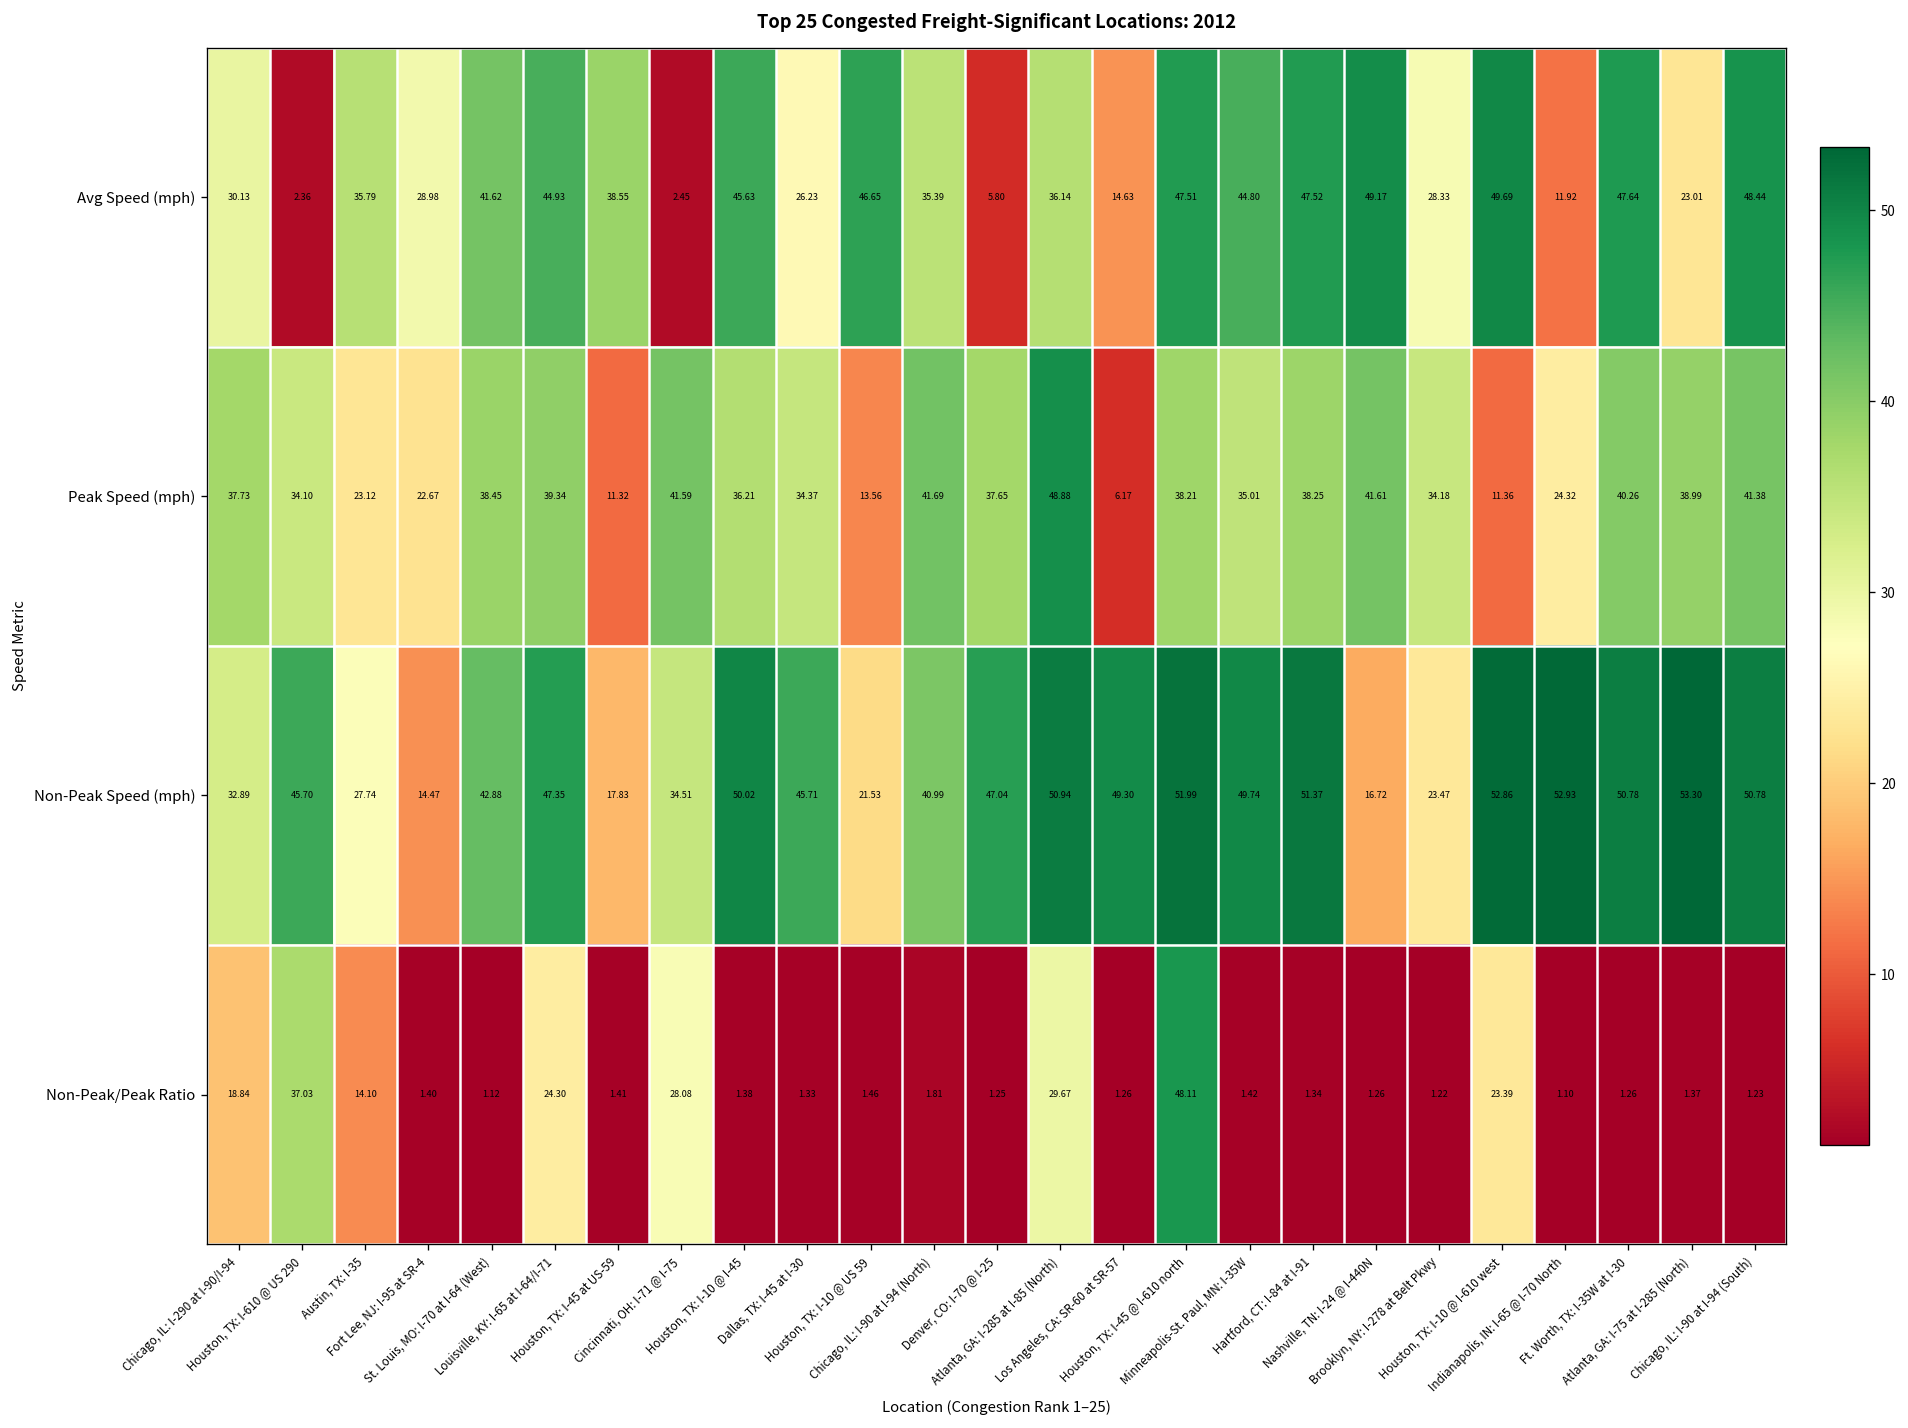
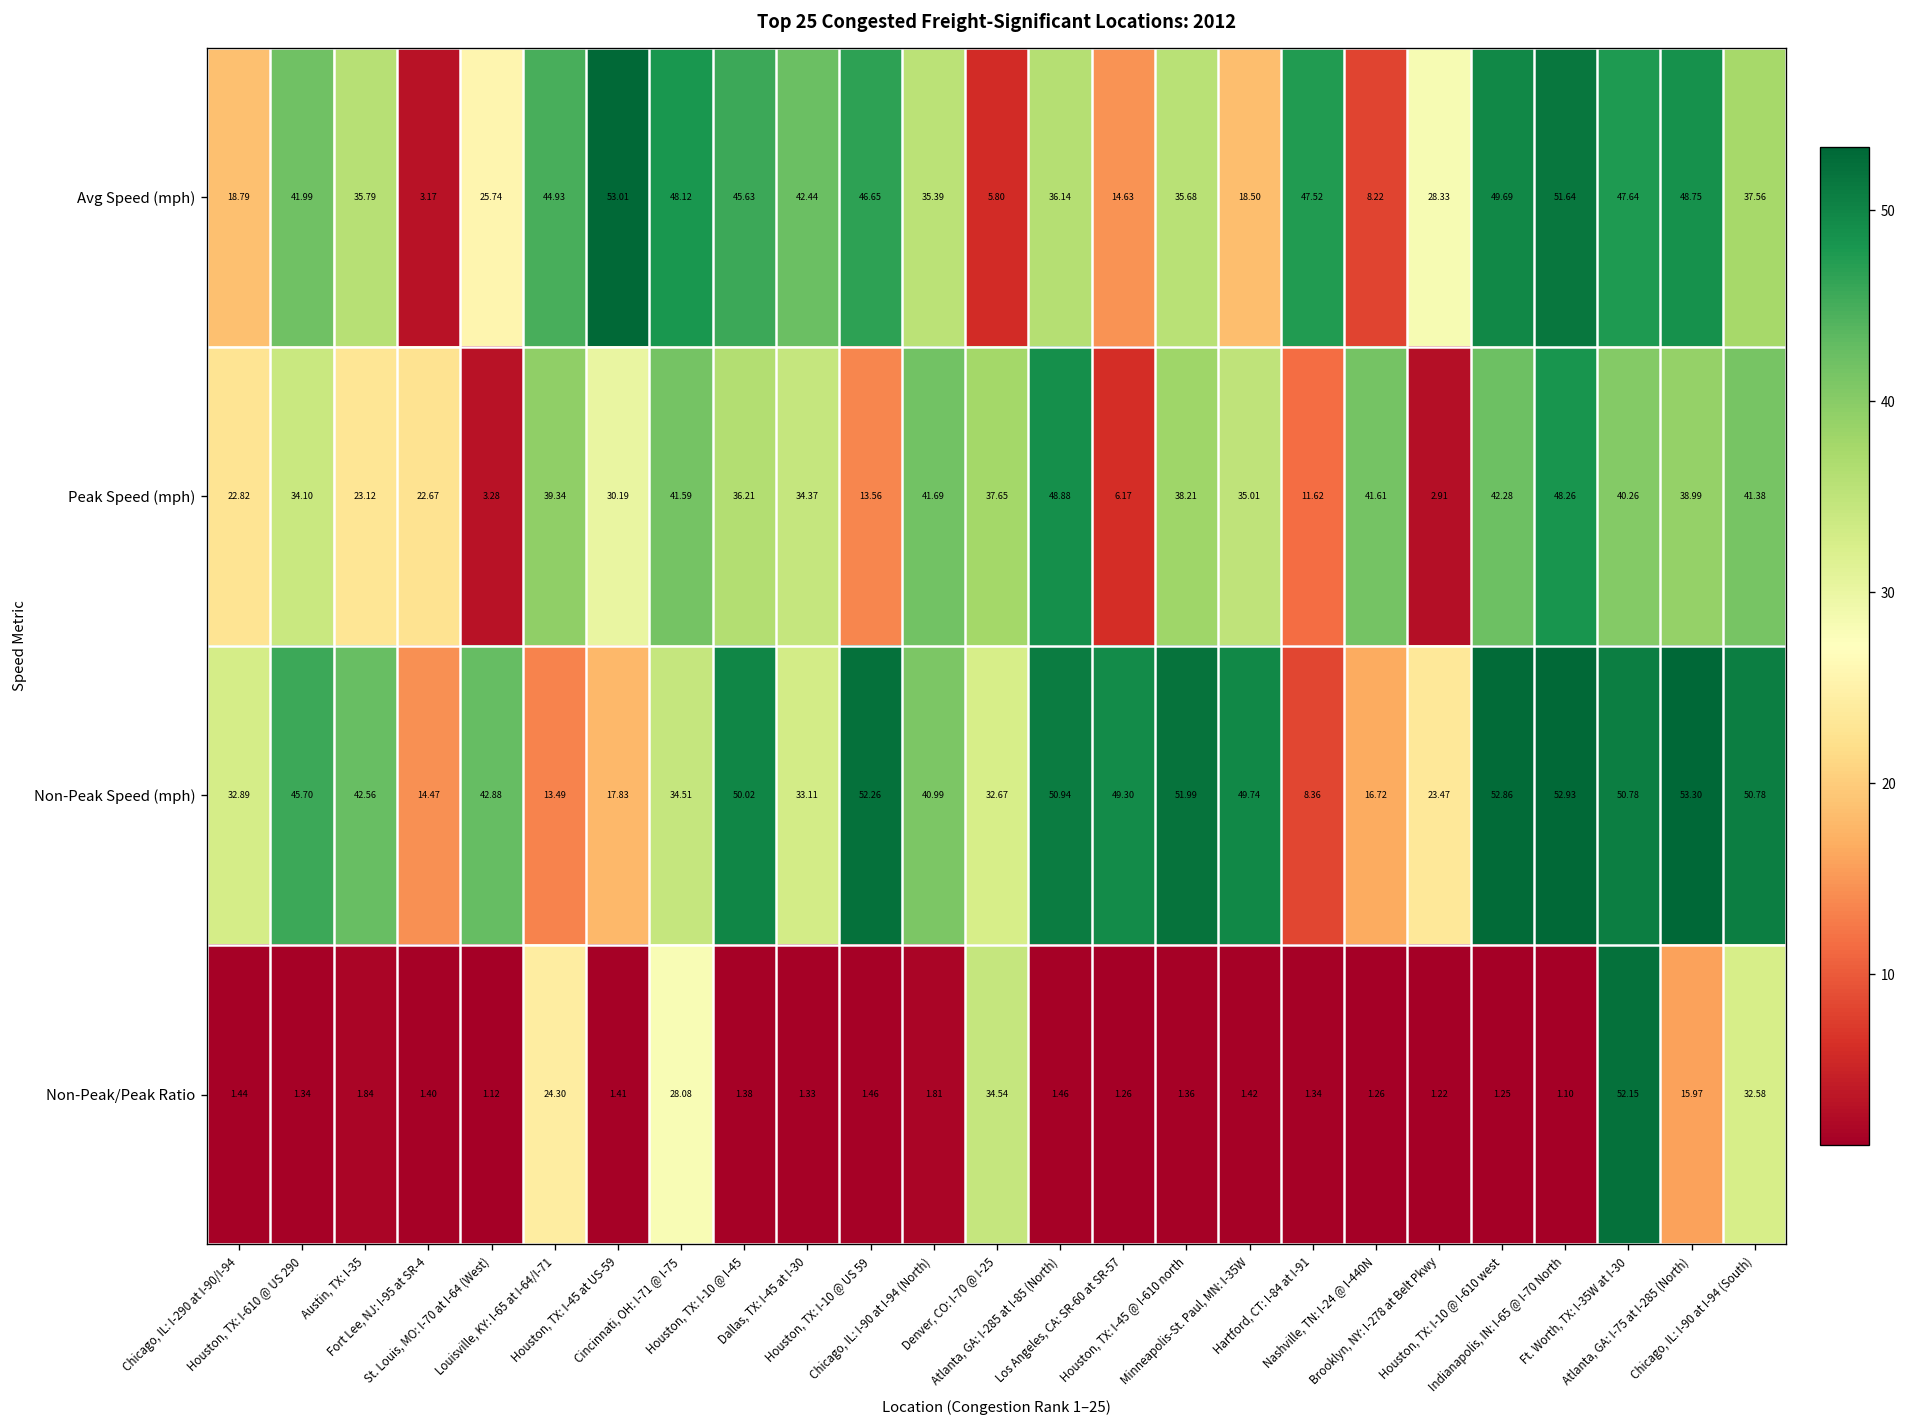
Avg Speed (mph), Chicago, IL: I-290 at I-90/I-94: 30.13 -> 18.79
Avg Speed (mph), Houston, TX: I-610 @ US 290: 2.36 -> 41.99
Avg Speed (mph), Fort Lee, NJ: I-95 at SR-4: 28.98 -> 3.17
Avg Speed (mph), St. Louis, MO: I-70 at I-64 (West): 41.62 -> 25.74
Avg Speed (mph), Houston, TX: I-45 at US-59: 38.55 -> 53.01
Avg Speed (mph), Cincinnati, OH: I-71 @ I-75: 2.45 -> 48.12
Avg Speed (mph), Dallas, TX: I-45 at I-30: 26.23 -> 42.44
Avg Speed (mph), Houston, TX: I-45 @ I-610 north: 47.51 -> 35.68
Avg Speed (mph), Minneapolis-St. Paul, MN: I-35W: 44.80 -> 18.50
Avg Speed (mph), Nashville, TN: I-24 @ I-440N: 49.17 -> 8.22
Avg Speed (mph), Indianapolis, IN: I-65 @ I-70 North: 11.92 -> 51.64
Avg Speed (mph), Atlanta, GA: I-75 at I-285 (North): 23.01 -> 48.75
Avg Speed (mph), Chicago, IL: I-90 at I-94 (South): 48.44 -> 37.56
Peak Speed (mph), Chicago, IL: I-290 at I-90/I-94: 37.73 -> 22.82
Peak Speed (mph), St. Louis, MO: I-70 at I-64 (West): 38.45 -> 3.28
Peak Speed (mph), Houston, TX: I-45 at US-59: 11.32 -> 30.19
Peak Speed (mph), Hartford, CT: I-84 at I-91: 38.25 -> 11.62
Peak Speed (mph), Brooklyn, NY: I-278 at Belt Pkwy: 34.18 -> 2.91
Peak Speed (mph), Houston, TX: I-10 @ I-610 west: 11.36 -> 42.28
Peak Speed (mph), Indianapolis, IN: I-65 @ I-70 North: 24.32 -> 48.26
Non-Peak Speed (mph), Austin, TX: I-35: 27.74 -> 42.56
Non-Peak Speed (mph), Louisville, KY: I-65 at I-64/I-71: 47.35 -> 13.49
Non-Peak Speed (mph), Dallas, TX: I-45 at I-30: 45.71 -> 33.11
Non-Peak Speed (mph), Houston, TX: I-10 @ US 59: 21.53 -> 52.26
Non-Peak Speed (mph), Denver, CO: I-70 @ I-25: 47.04 -> 32.67
Non-Peak Speed (mph), Hartford, CT: I-84 at I-91: 51.37 -> 8.36
Non-Peak/Peak Ratio, Chicago, IL: I-290 at I-90/I-94: 18.84 -> 1.44
Non-Peak/Peak Ratio, Houston, TX: I-610 @ US 290: 37.03 -> 1.34
Non-Peak/Peak Ratio, Austin, TX: I-35: 14.10 -> 1.84
Non-Peak/Peak Ratio, Denver, CO: I-70 @ I-25: 1.25 -> 34.54
Non-Peak/Peak Ratio, Atlanta, GA: I-285 at I-85 (North): 29.67 -> 1.46
Non-Peak/Peak Ratio, Houston, TX: I-45 @ I-610 north: 48.11 -> 1.36
Non-Peak/Peak Ratio, Houston, TX: I-10 @ I-610 west: 23.39 -> 1.25
Non-Peak/Peak Ratio, Ft. Worth, TX: I-35W at I-30: 1.26 -> 52.15
Non-Peak/Peak Ratio, Atlanta, GA: I-75 at I-285 (North): 1.37 -> 15.97
Non-Peak/Peak Ratio, Chicago, IL: I-90 at I-94 (South): 1.23 -> 32.58
